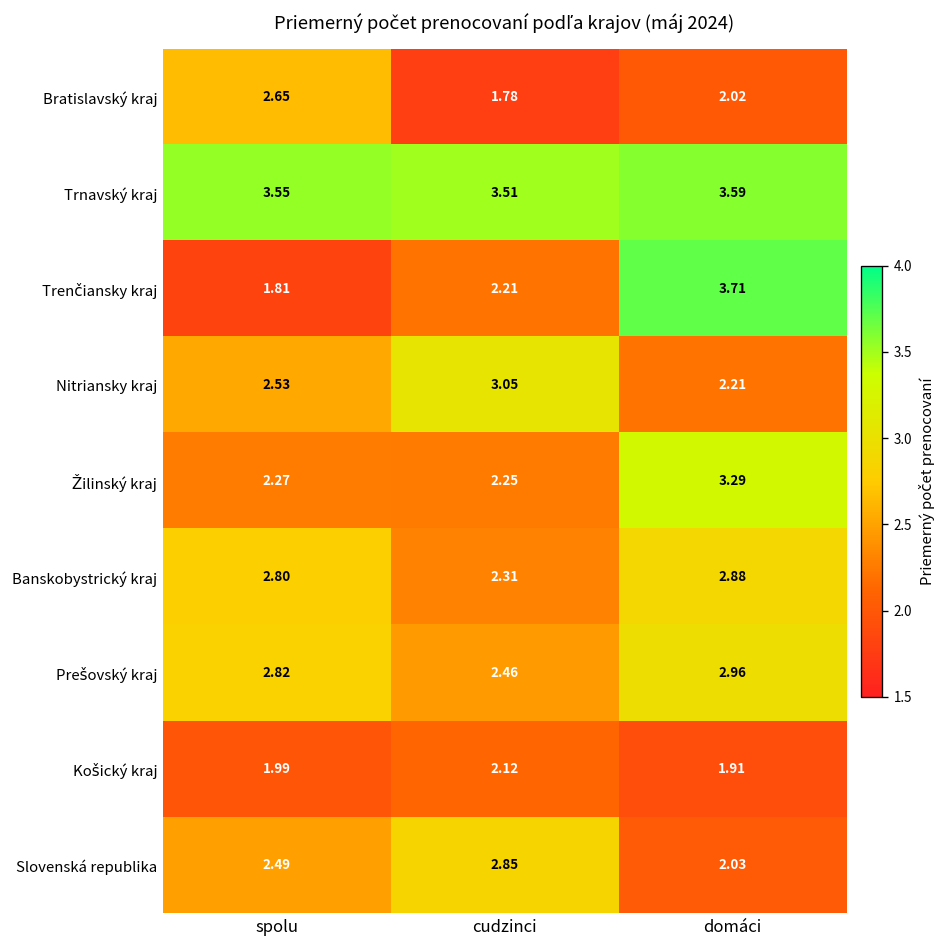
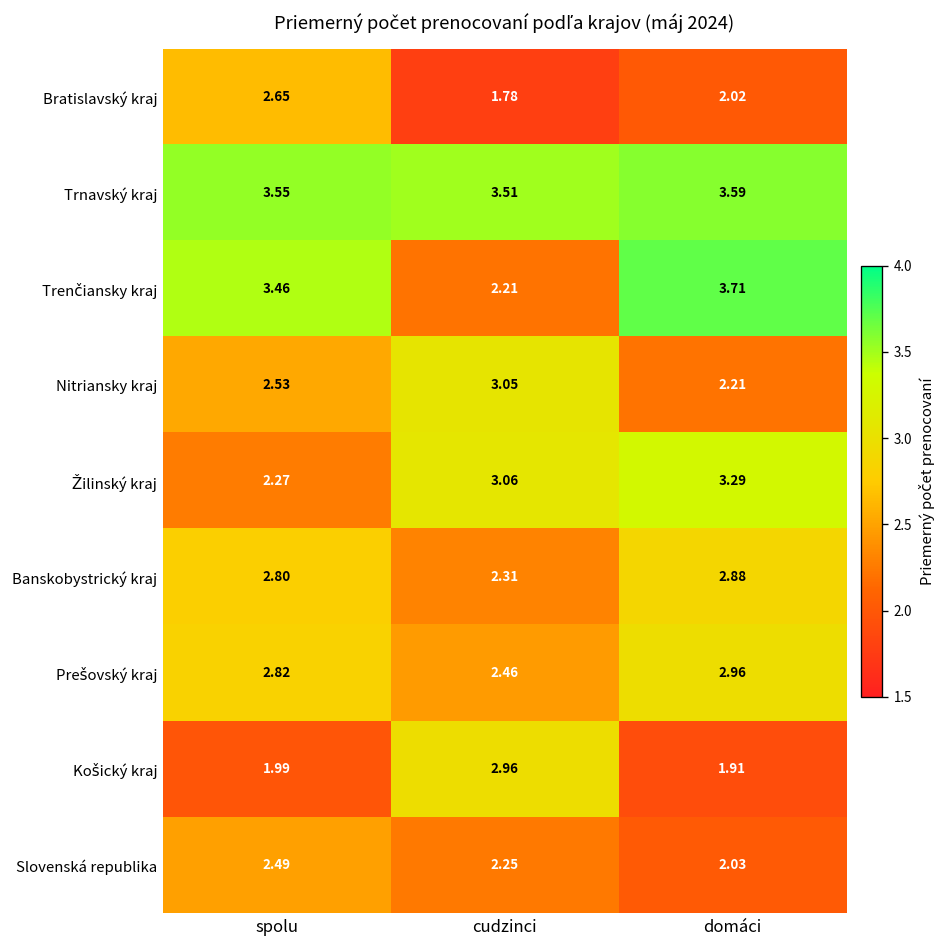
Trenčiansky kraj, spolu: 1.81 -> 3.46
Žilinský kraj, cudzinci: 2.25 -> 3.06
Košický kraj, cudzinci: 2.12 -> 2.96
Slovenská republika, cudzinci: 2.85 -> 2.25
